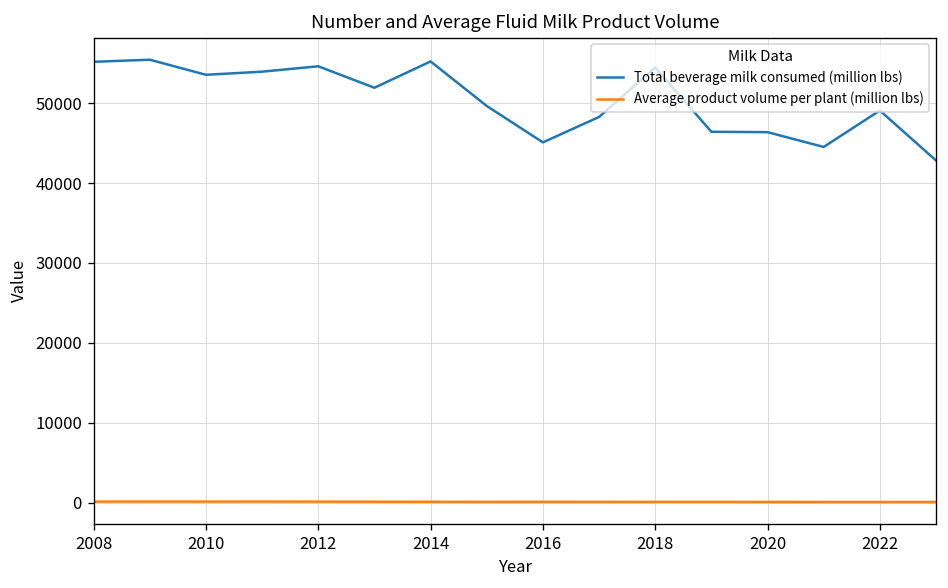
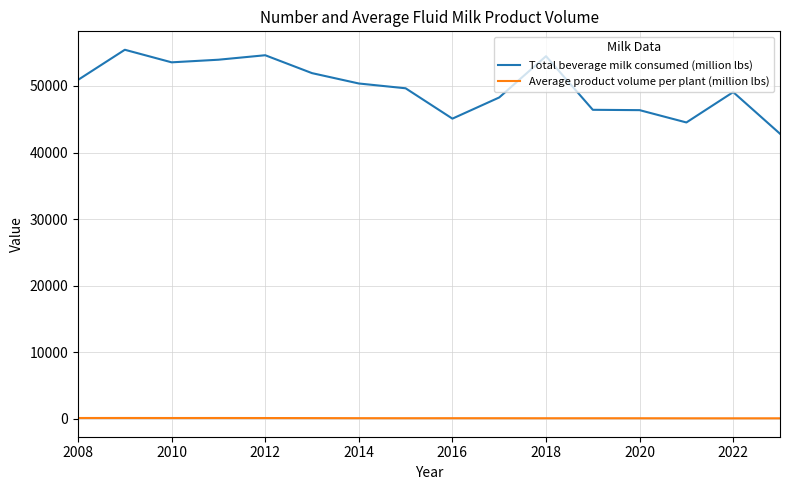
Total beverage milk consumed (million lbs), 2008: 55000 -> 51000
Total beverage milk consumed (million lbs), 2014: 55000 -> 50000
